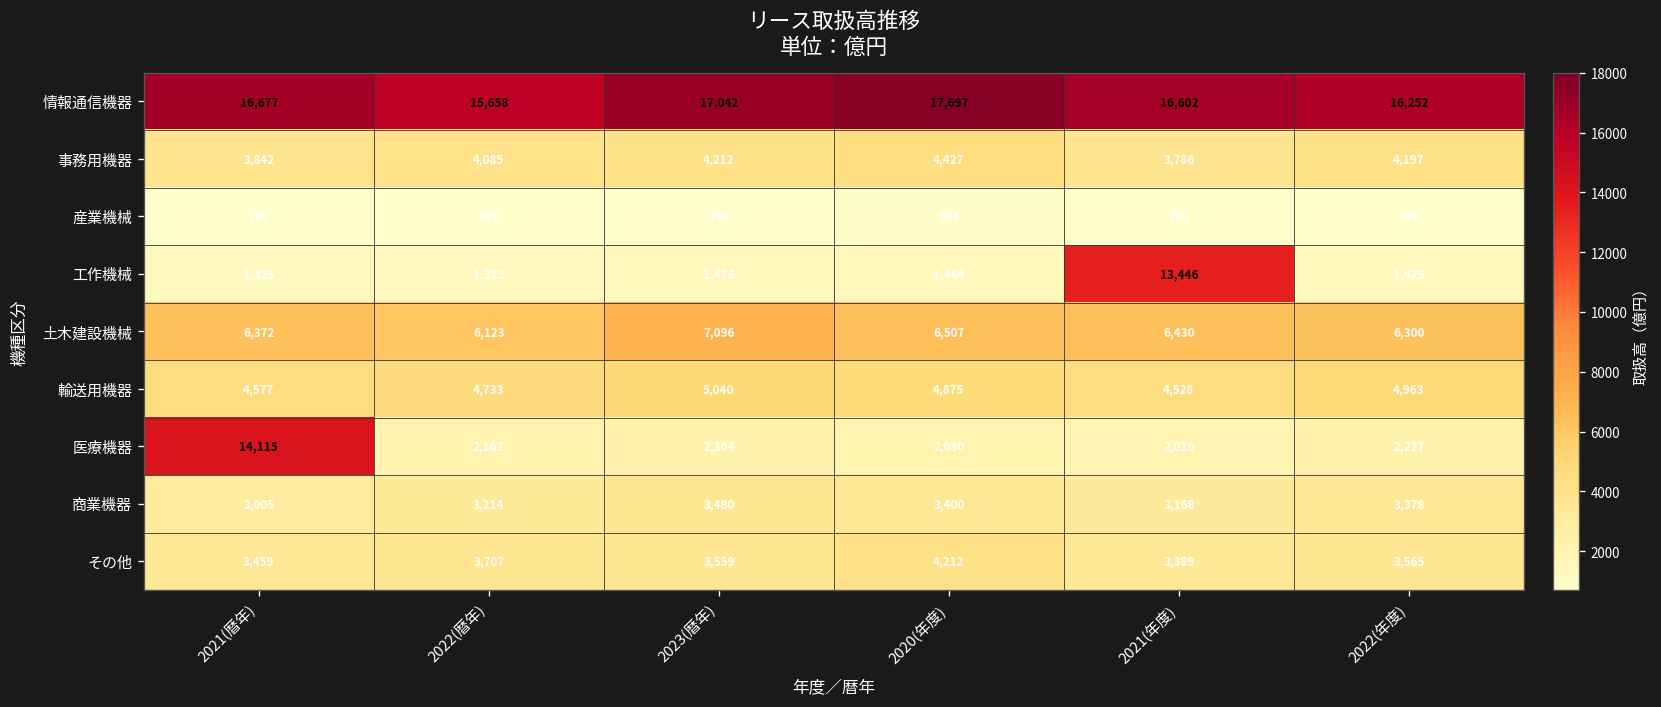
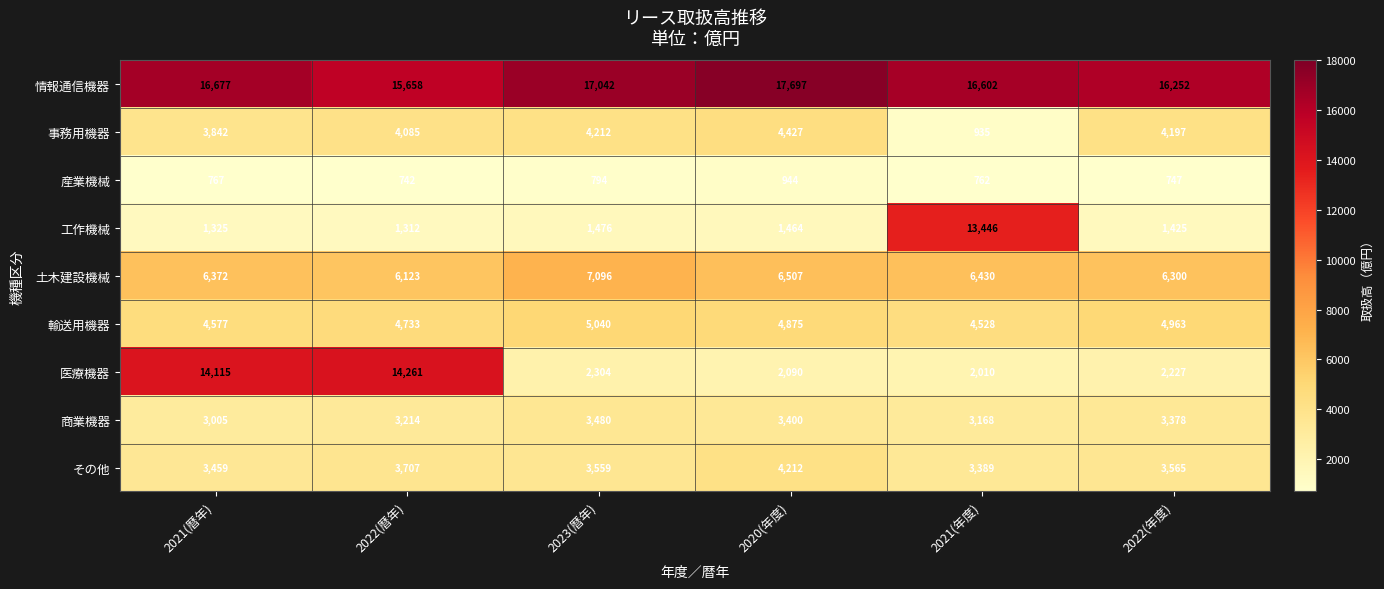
事務用機器, 2021(年度): 3,786 -> 935
医療機器, 2022(暦年): 2,163 -> 14,261
